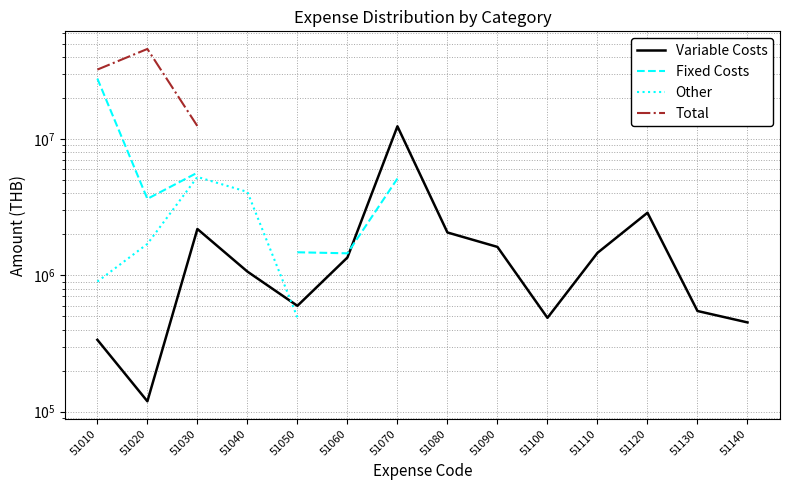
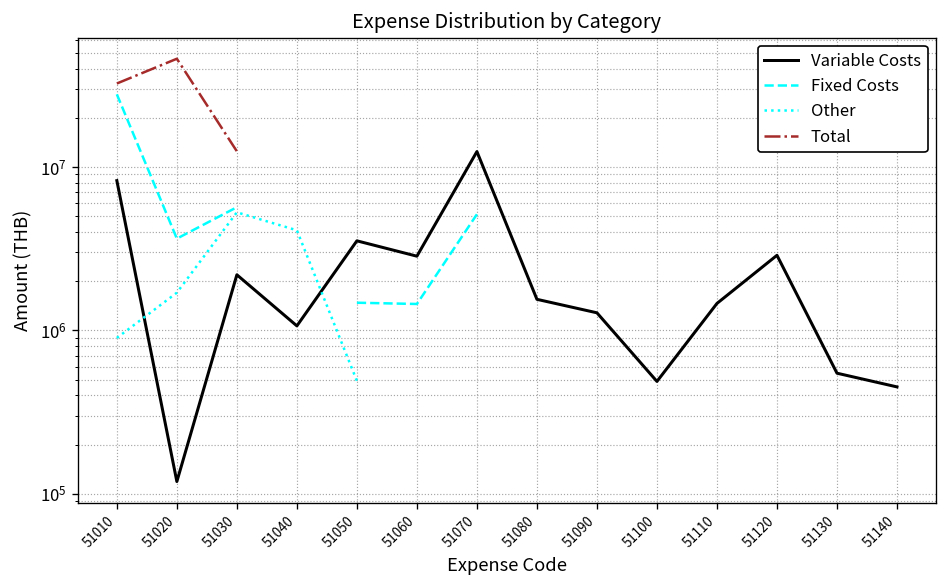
Variable Costs, 51010: 340000 -> 8000000
Variable Costs, 51050: 600000 -> 3500000
Variable Costs, 51060: 1400000 -> 2800000
Variable Costs, 51080: 2100000 -> 1600000
Variable Costs, 51090: 1600000 -> 1300000
